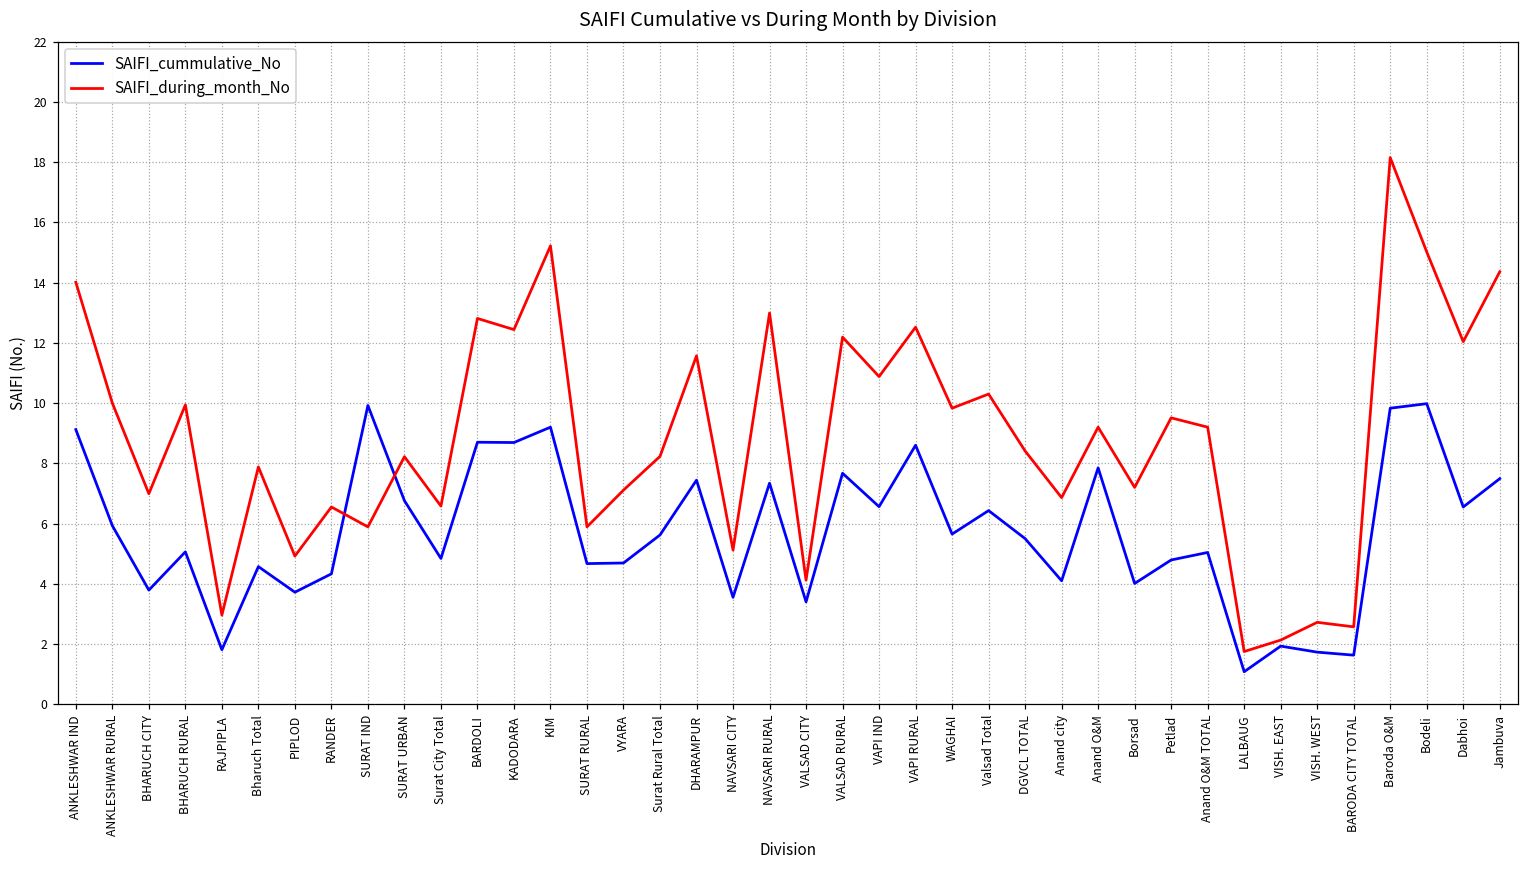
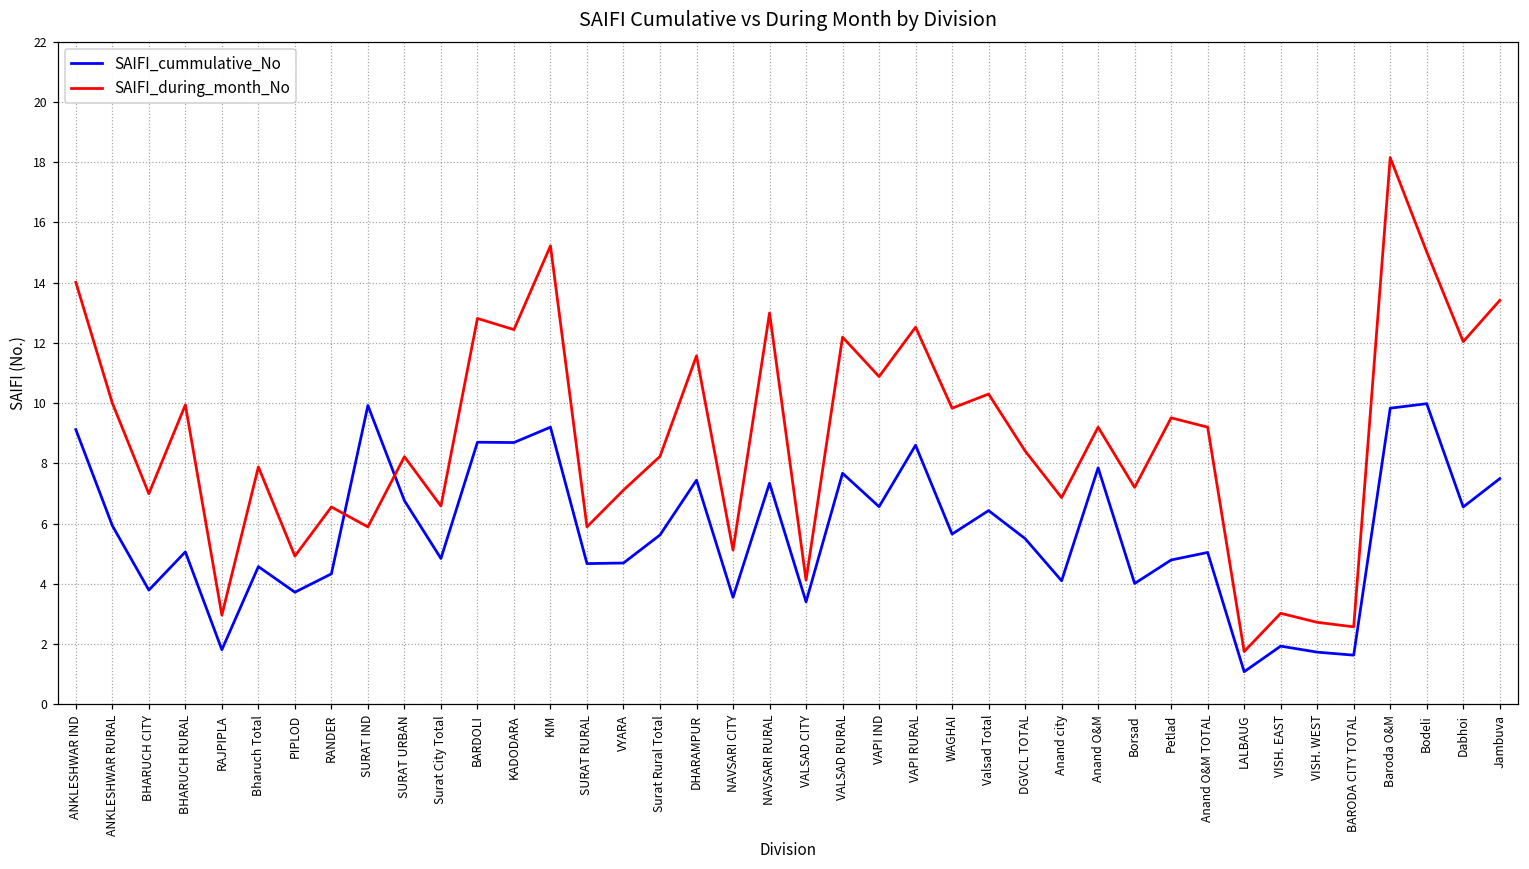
SAIFI_during_month_No, VISH. EAST: 2.1 -> 3.0
SAIFI_during_month_No, Jambuva: 14.4 -> 13.4
